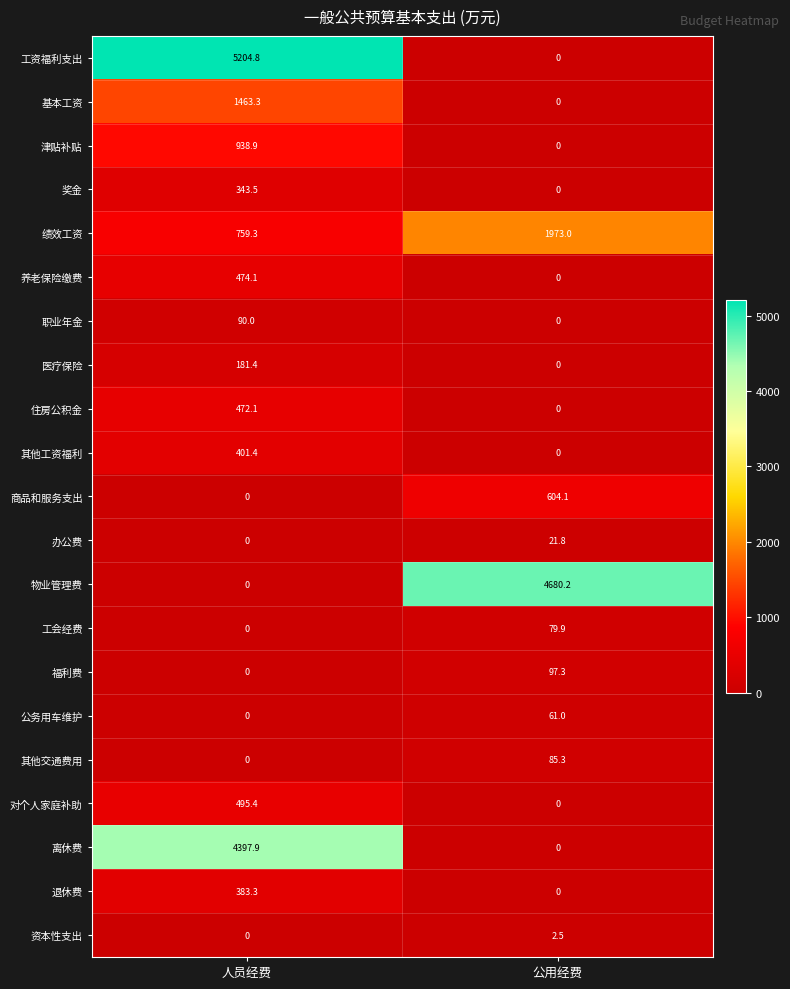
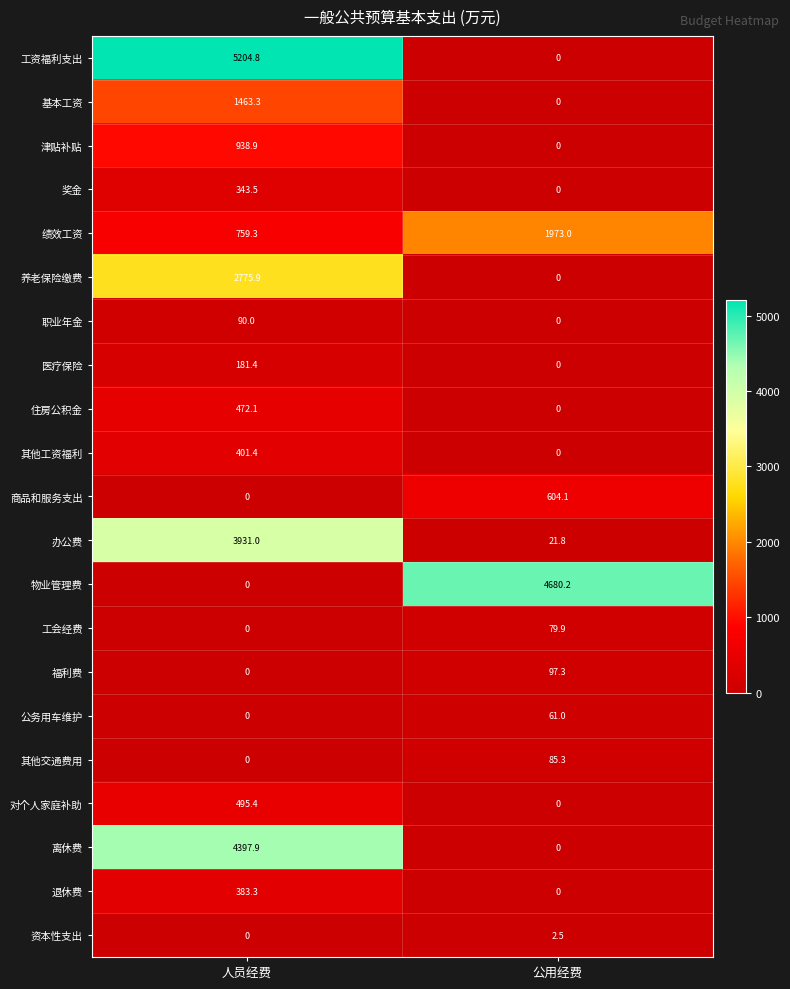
养老保险缴费, 人员经费: 474.1 -> 2775.9
办公费, 人员经费: 0 -> 3931.0
